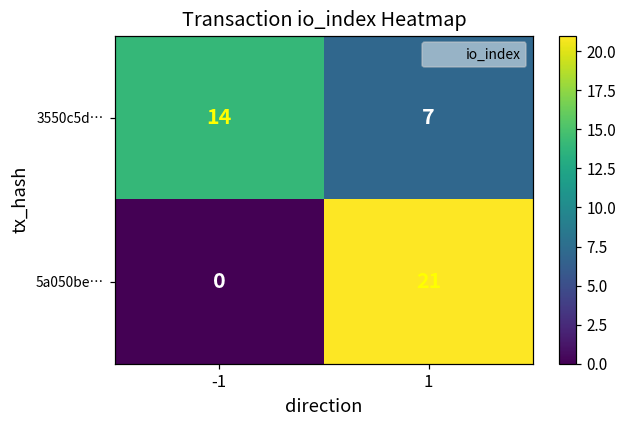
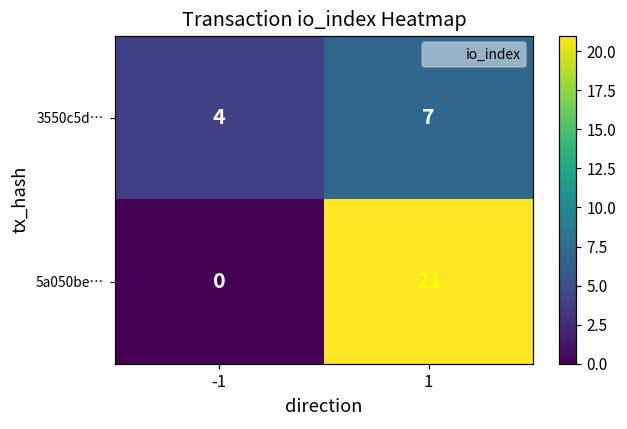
3550c5d…, -1: 14 -> 4
